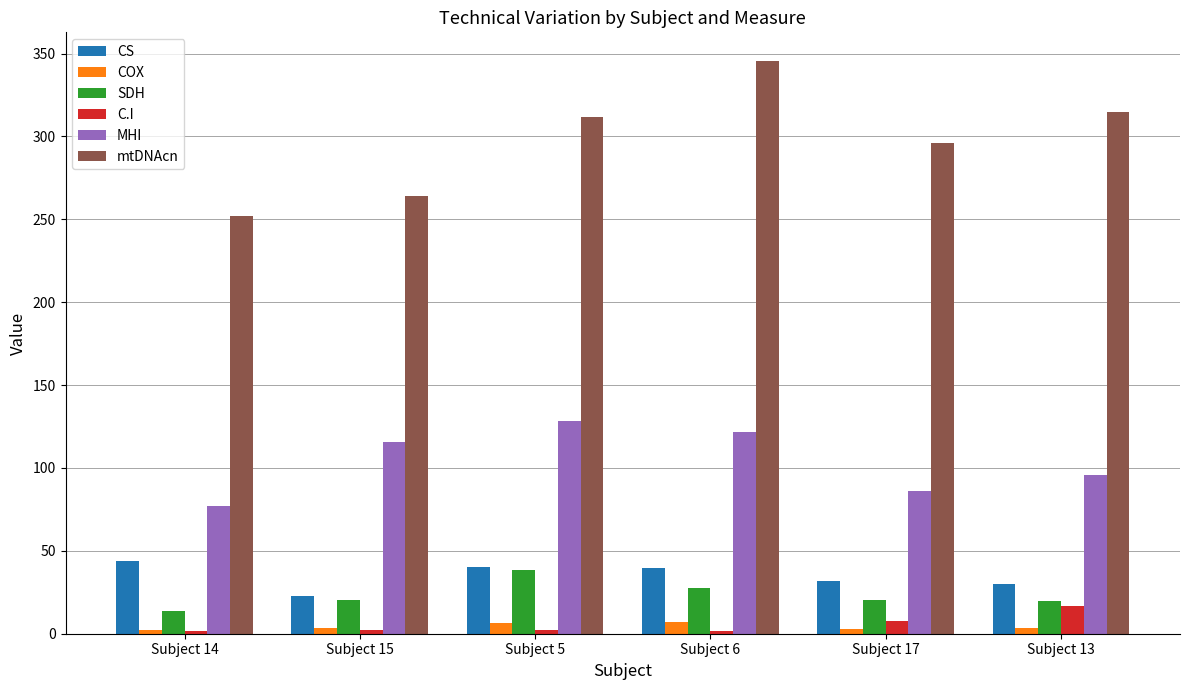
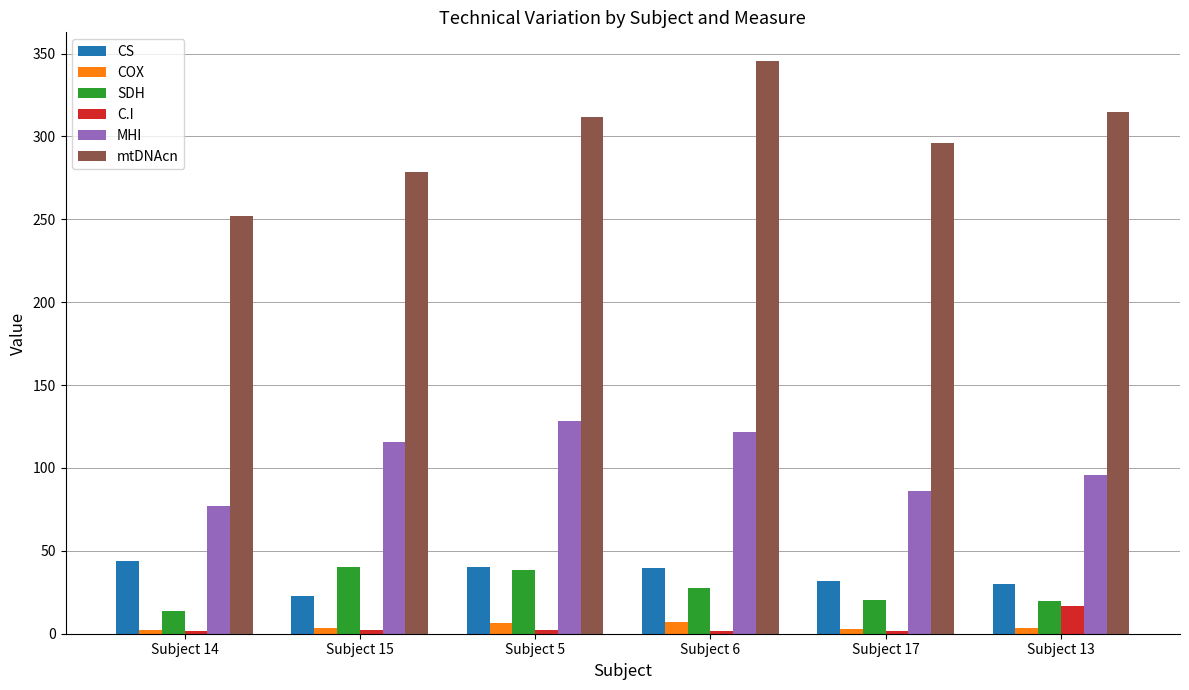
SDH, Subject 15: 20 -> 40
mtDNAcn, Subject 15: 264 -> 278
C.I, Subject 17: 8 -> 2
